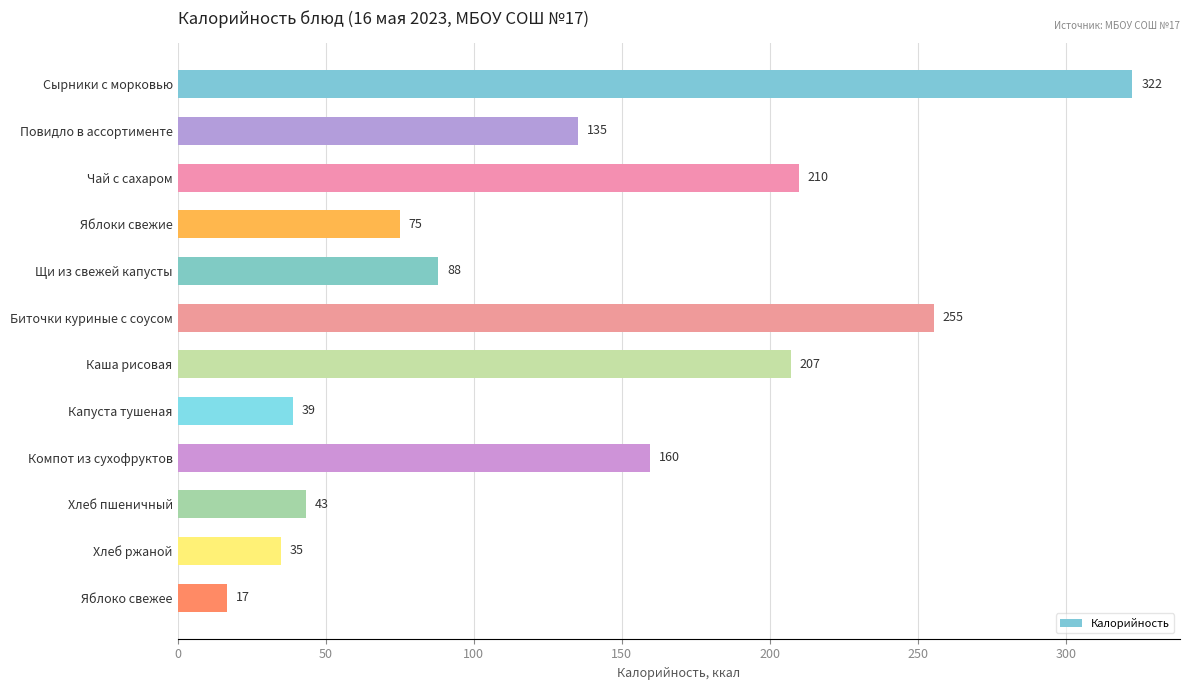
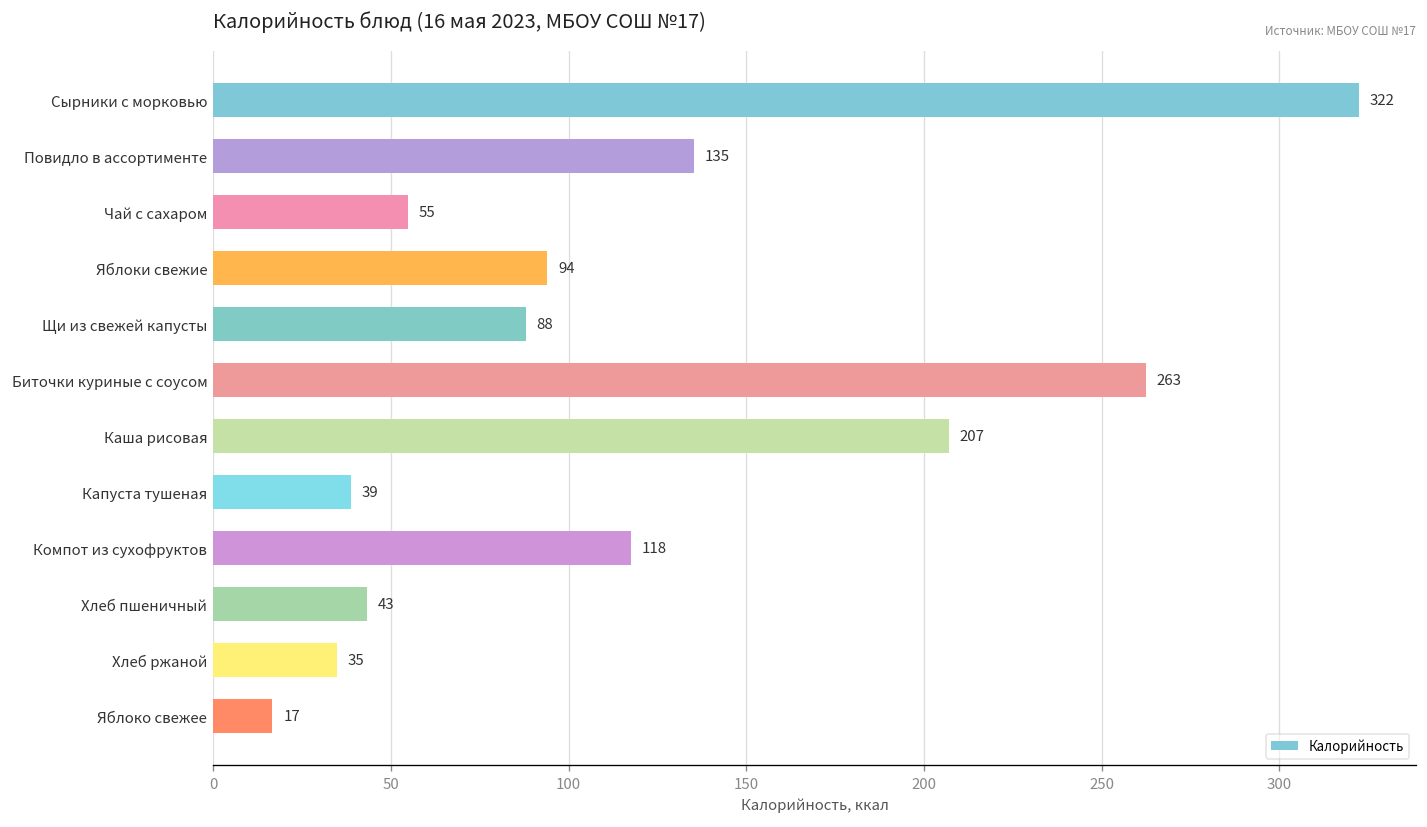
Чай с сахаром: 210 -> 55
Яблоки свежие: 75 -> 94
Биточки куриные с соусом: 255 -> 263
Компот из сухофруктов: 160 -> 118
